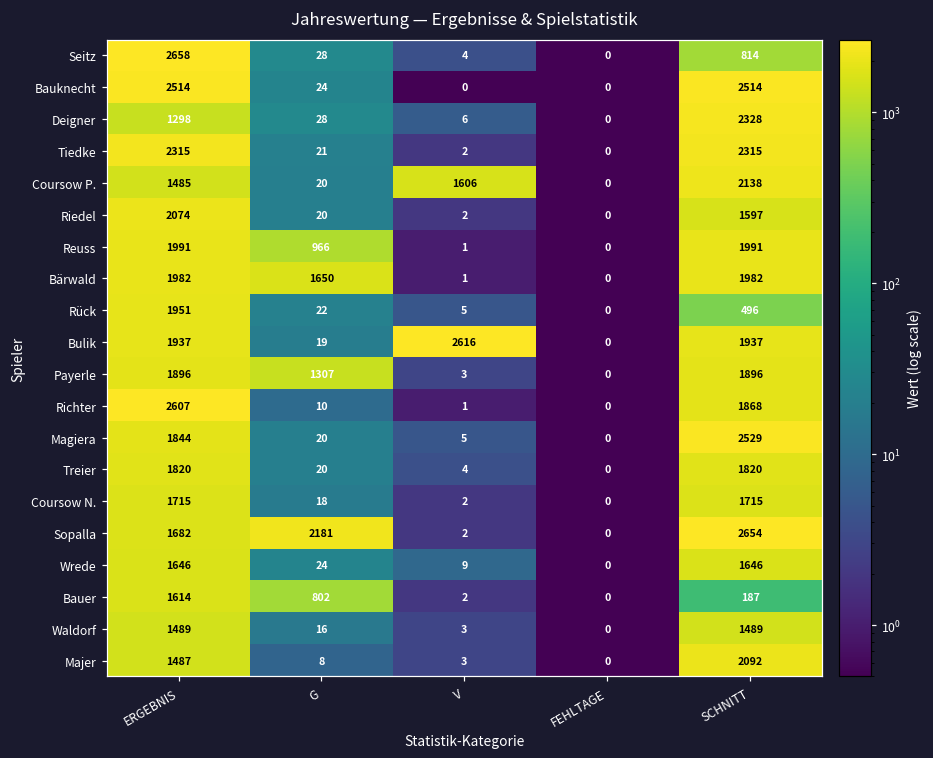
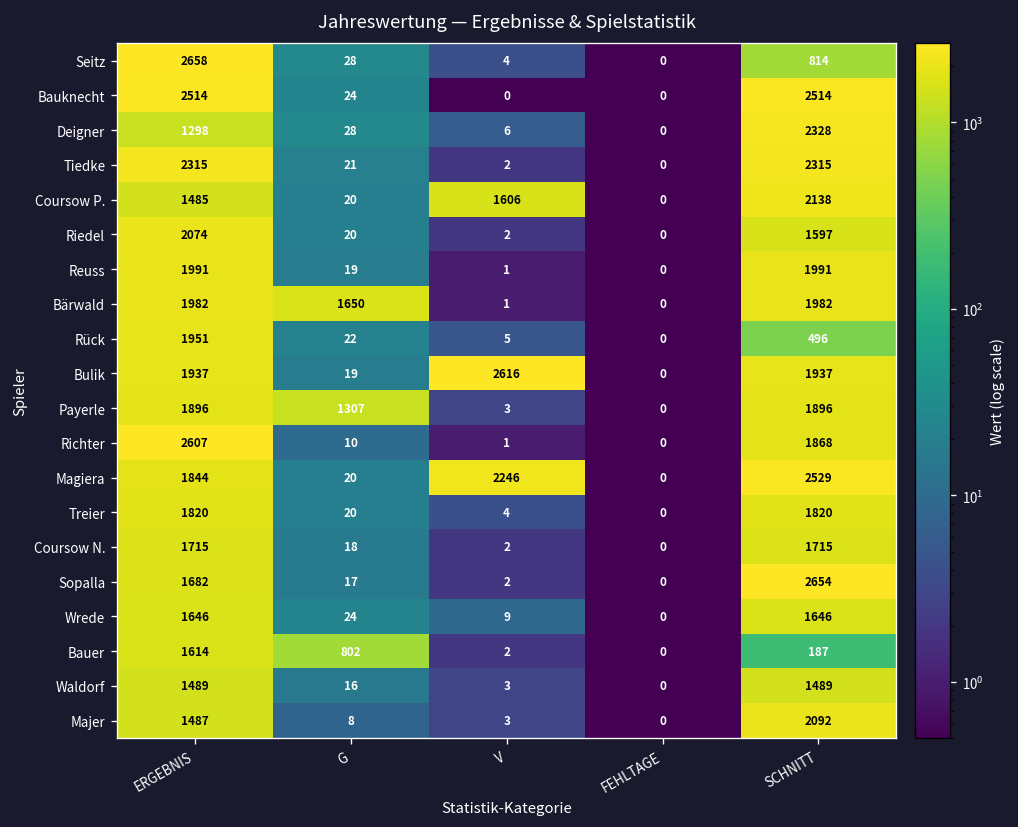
Reuss, G: 966 -> 19
Magiera, V: 5 -> 2246
Sopalla, G: 2181 -> 17
